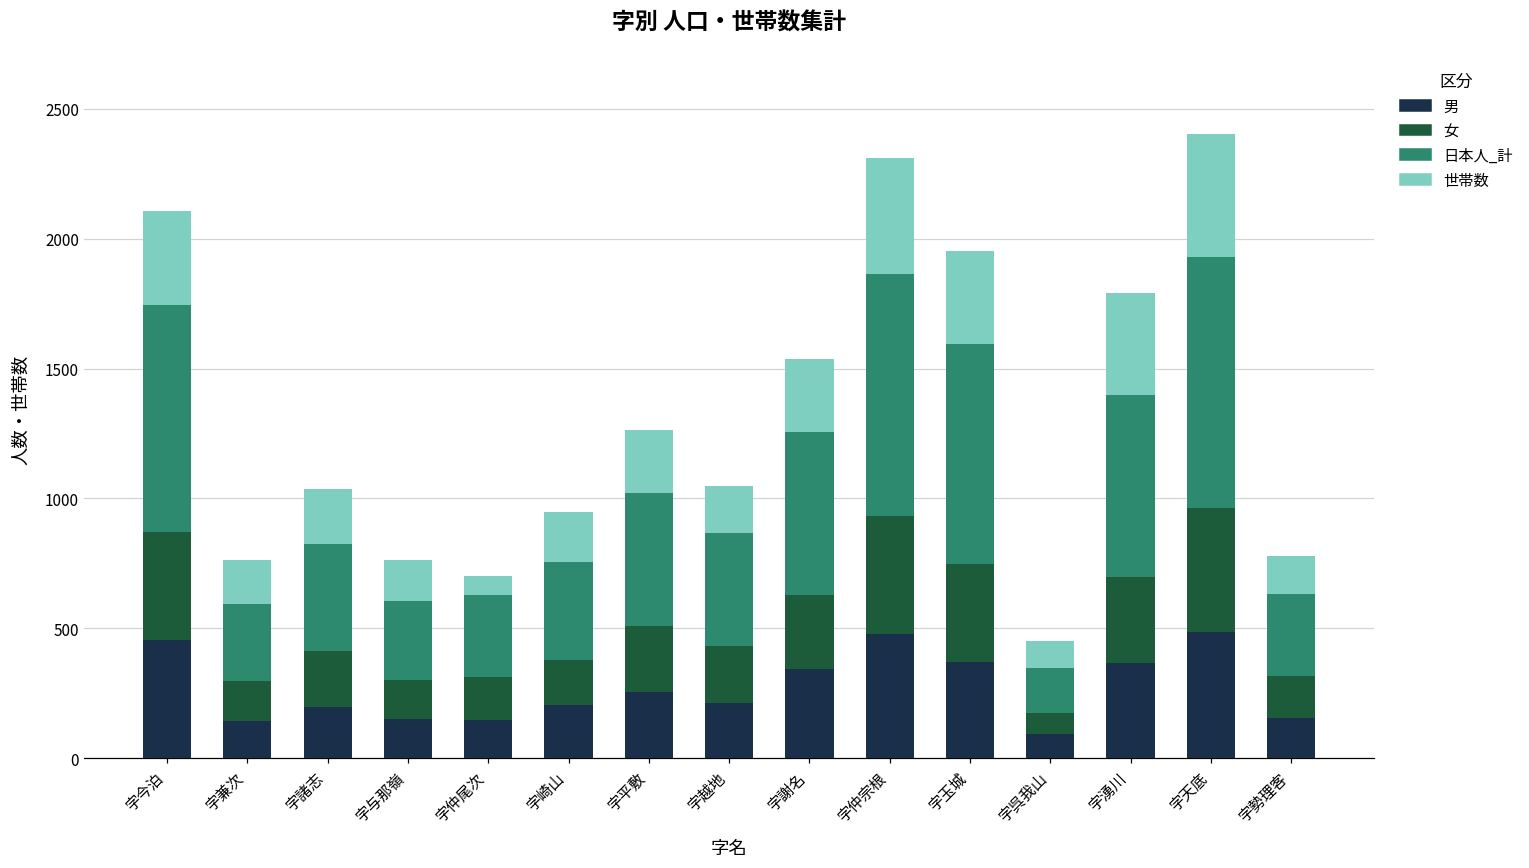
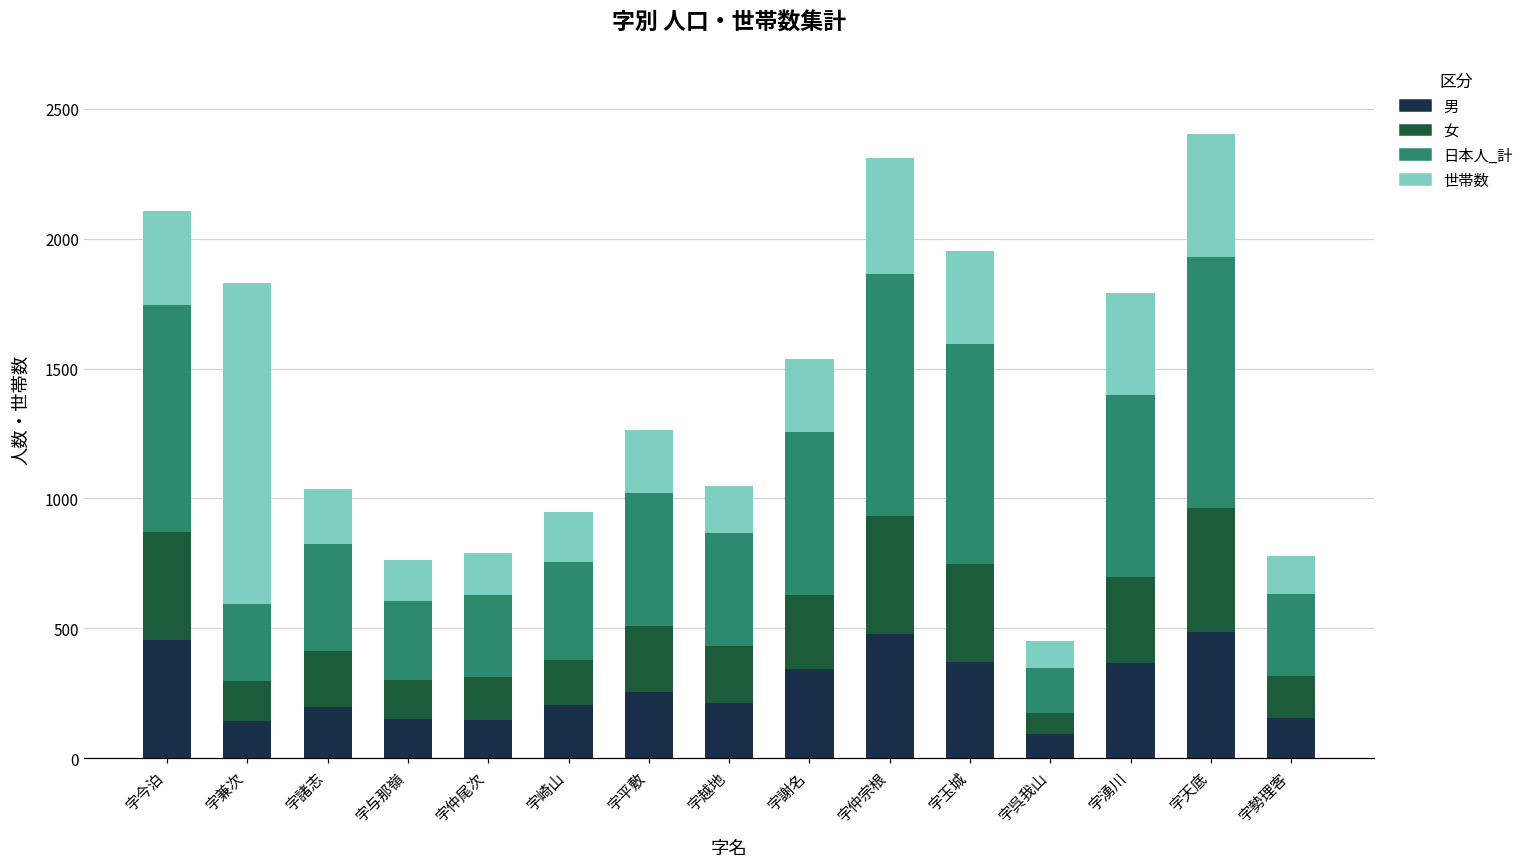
世帯数, 字兼次: 170 -> 1240
世帯数, 字仲尾次: 80 -> 160
